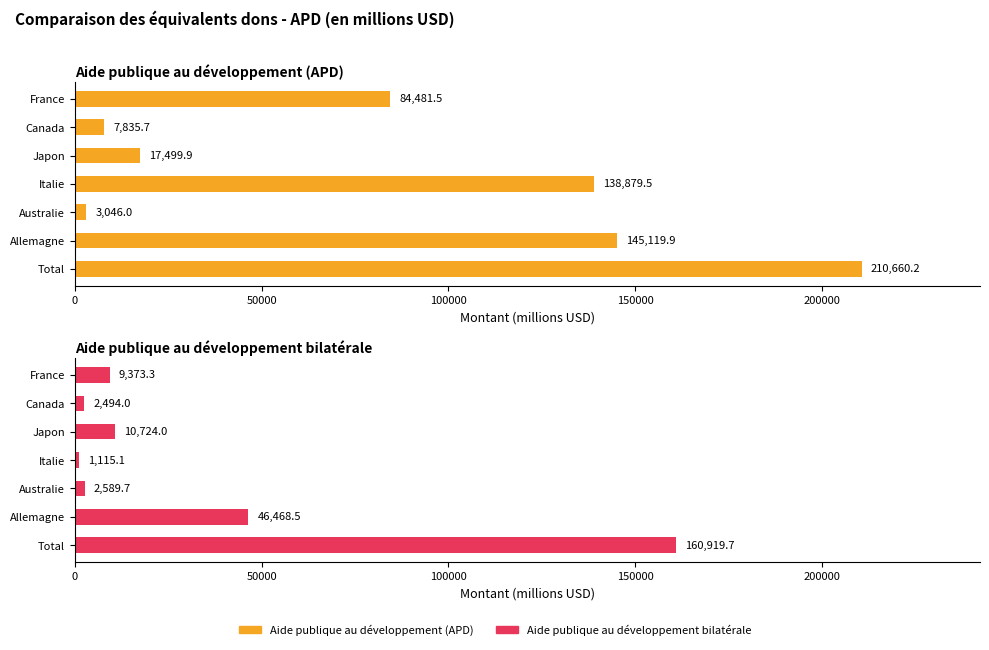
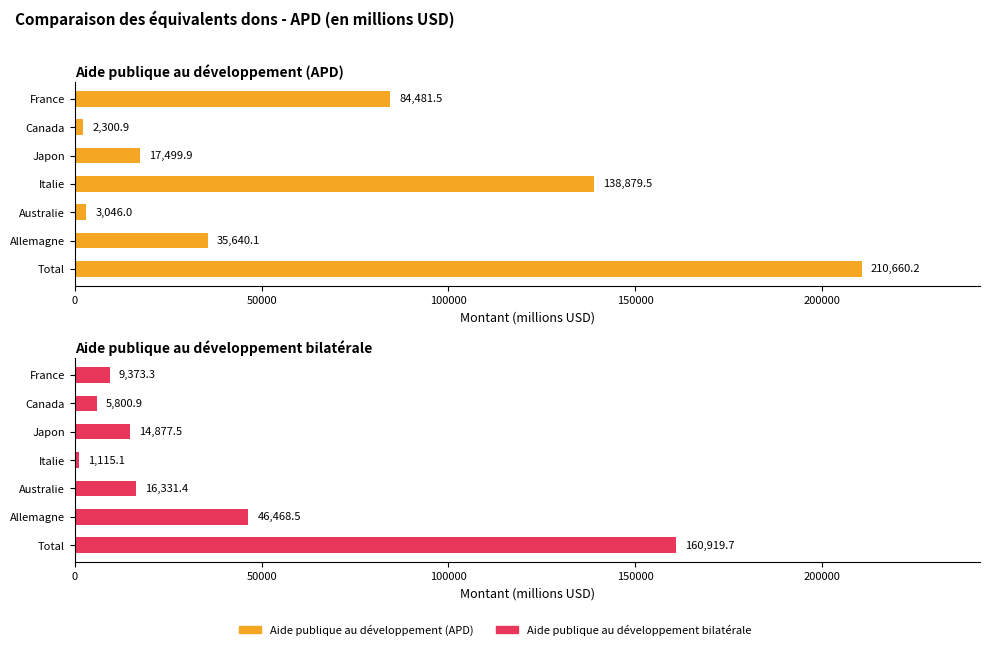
Aide publique au développement (APD), Canada: 7,835.7 -> 2,300.9
Aide publique au développement (APD), Allemagne: 145,119.9 -> 35,640.1
Aide publique au développement bilatérale, Canada: 2,494.0 -> 5,800.9
Aide publique au développement bilatérale, Japon: 10,724.0 -> 14,877.5
Aide publique au développement bilatérale, Australie: 2,589.7 -> 16,331.4
